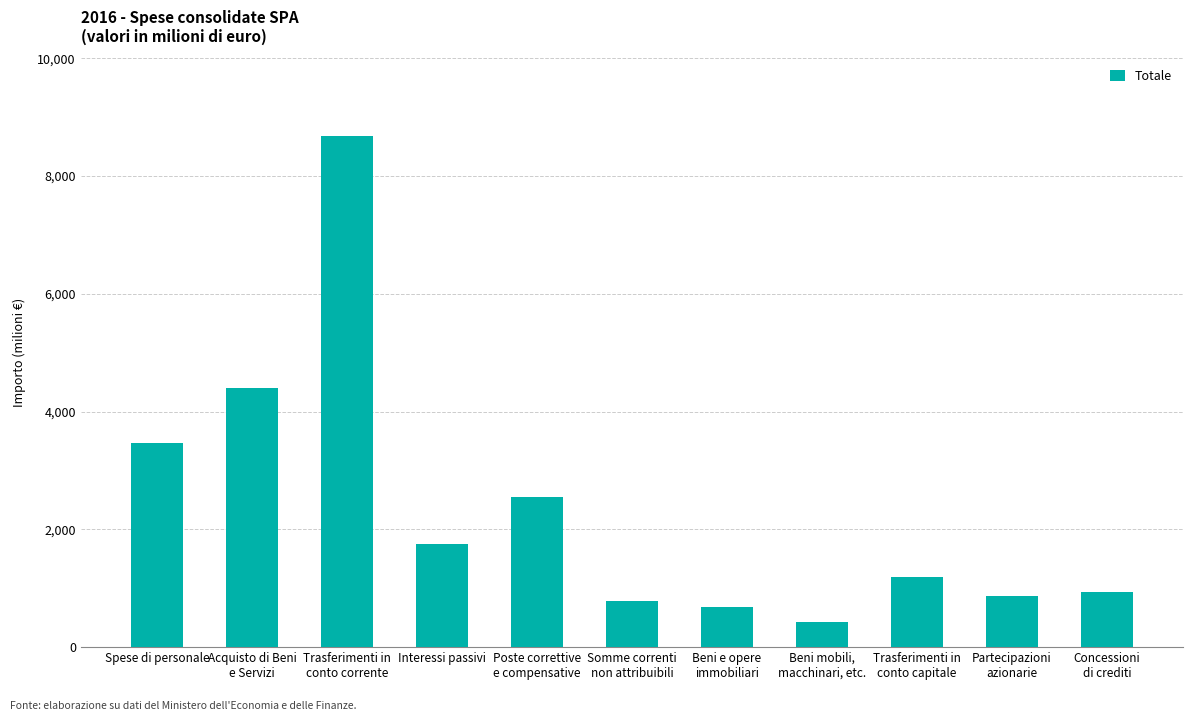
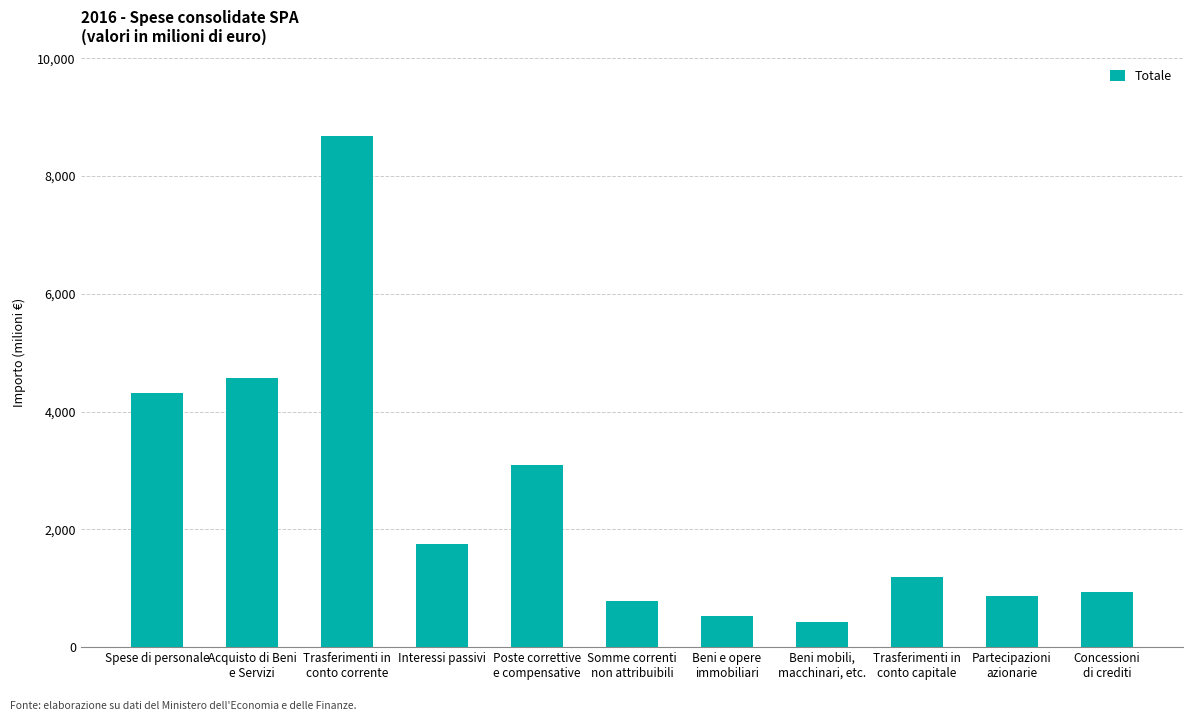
Spese di personale: 3,500 -> 4,300
Acquisto di Beni e Servizi: 4,400 -> 4,600
Poste correttive e compensative: 2,500 -> 3,100
Beni e opere immobiliari: 700 -> 500
